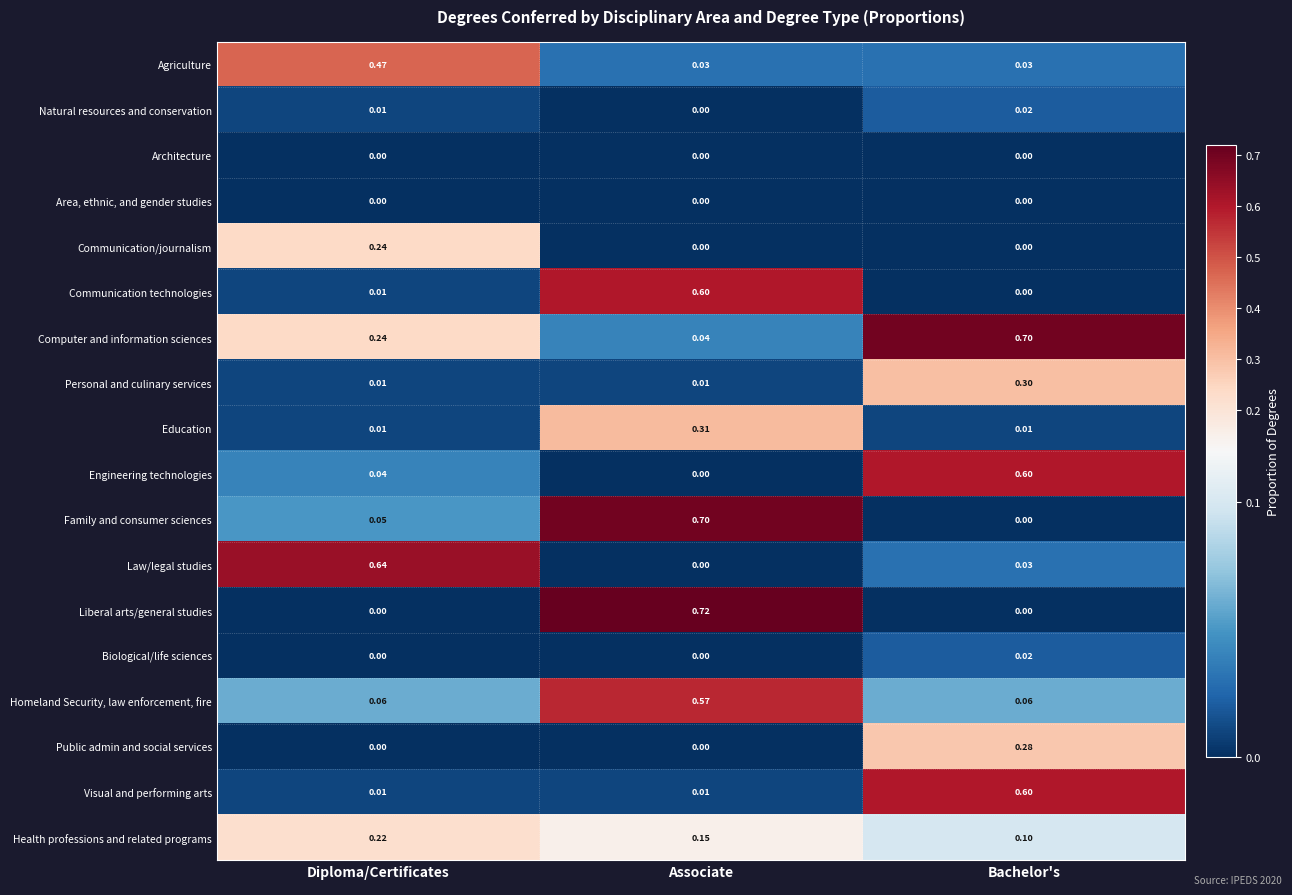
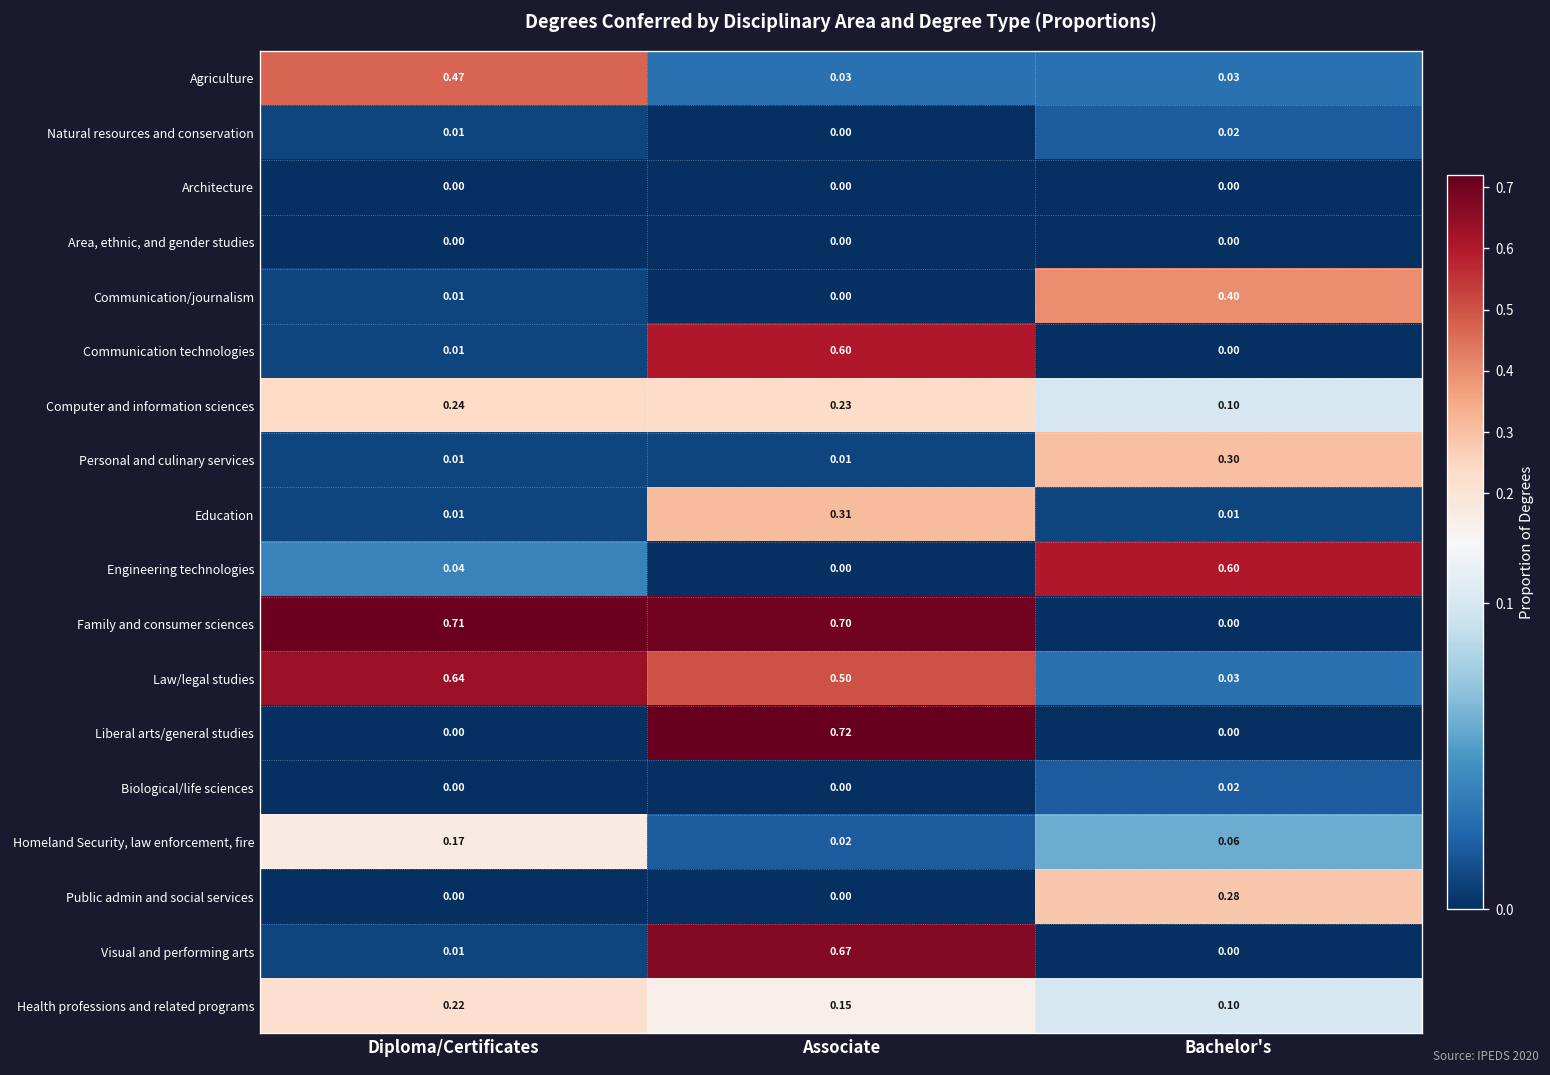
Communication/journalism, Diploma/Certificates: 0.24 -> 0.01
Communication/journalism, Bachelor's: 0.00 -> 0.40
Computer and information sciences, Associate: 0.04 -> 0.23
Computer and information sciences, Bachelor's: 0.70 -> 0.10
Family and consumer sciences, Diploma/Certificates: 0.05 -> 0.71
Law/legal studies, Associate: 0.00 -> 0.50
Homeland Security, law enforcement, fire, Diploma/Certificates: 0.06 -> 0.17
Homeland Security, law enforcement, fire, Associate: 0.57 -> 0.02
Visual and performing arts, Associate: 0.01 -> 0.67
Visual and performing arts, Bachelor's: 0.60 -> 0.00
